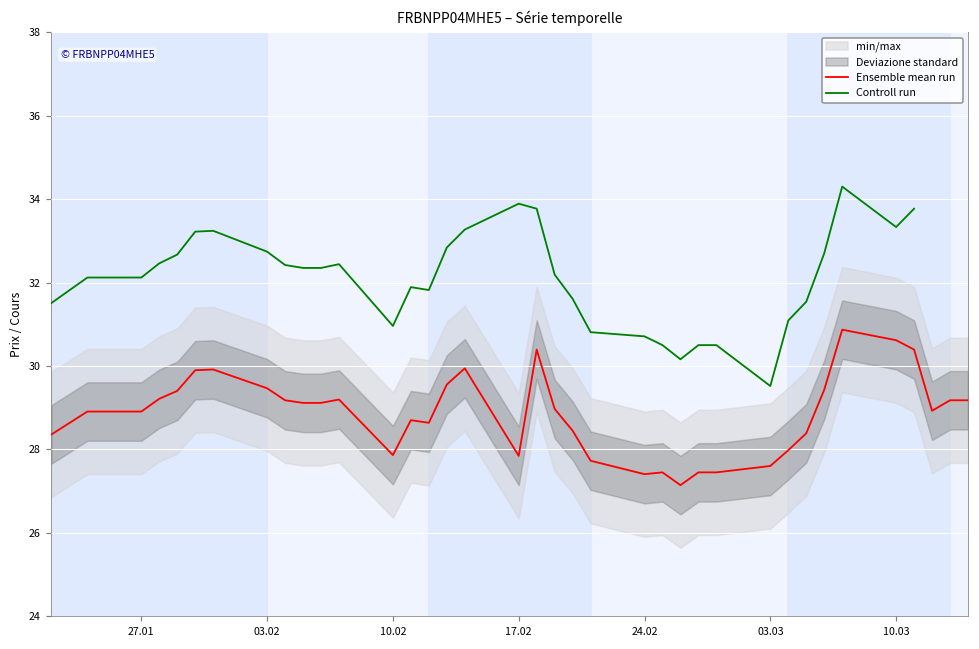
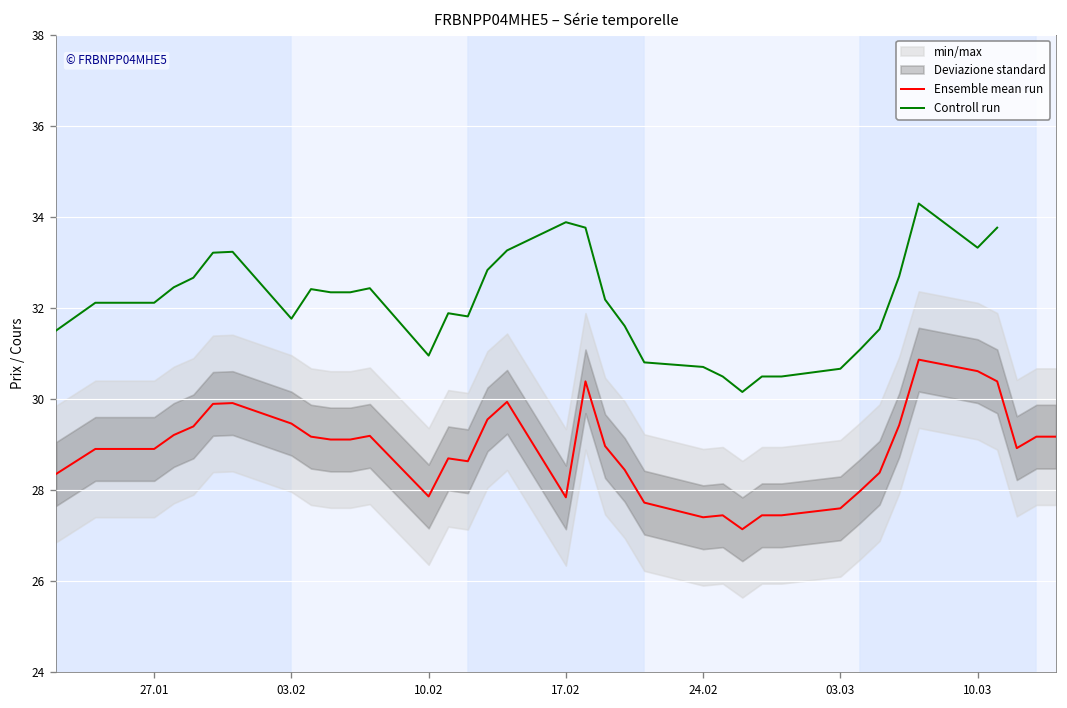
Controll run, 03.02: 32.7 -> 31.8
Controll run, 03.03: 29.5 -> 30.7
